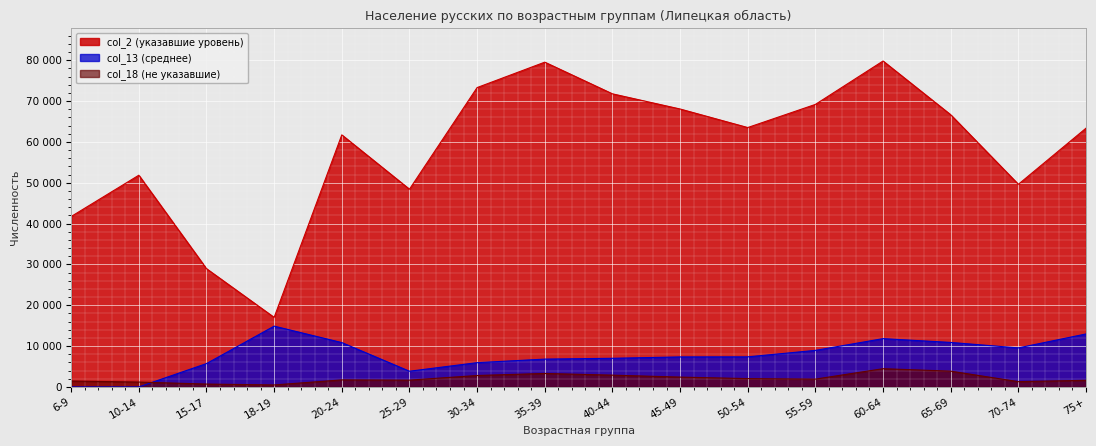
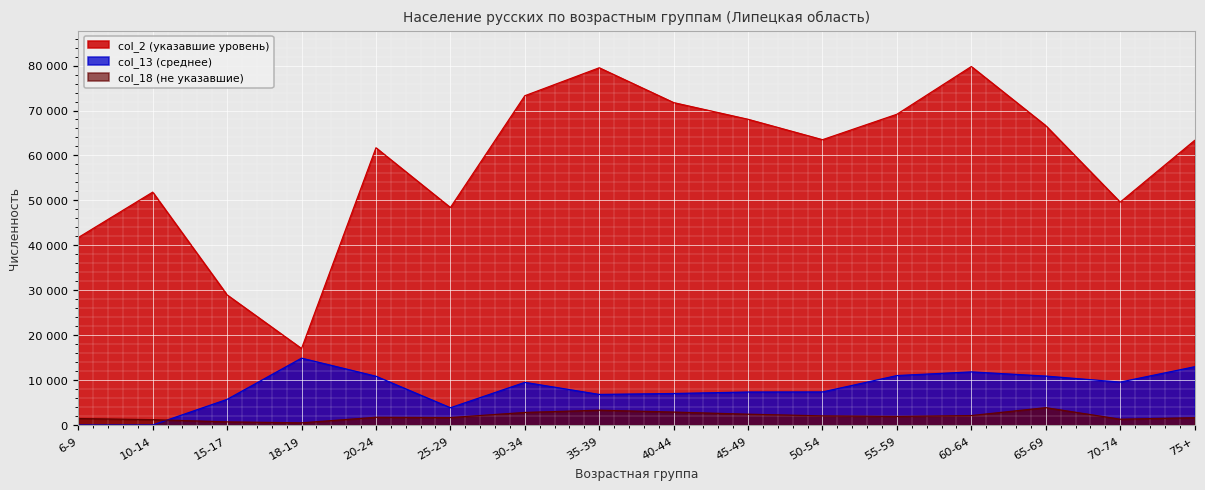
col_13 (среднее), 30-34: 6000 -> 9000
col_13 (среднее), 55-59: 9000 -> 11000
col_18 (не указавшие), 60-64: 4000 -> 2000
